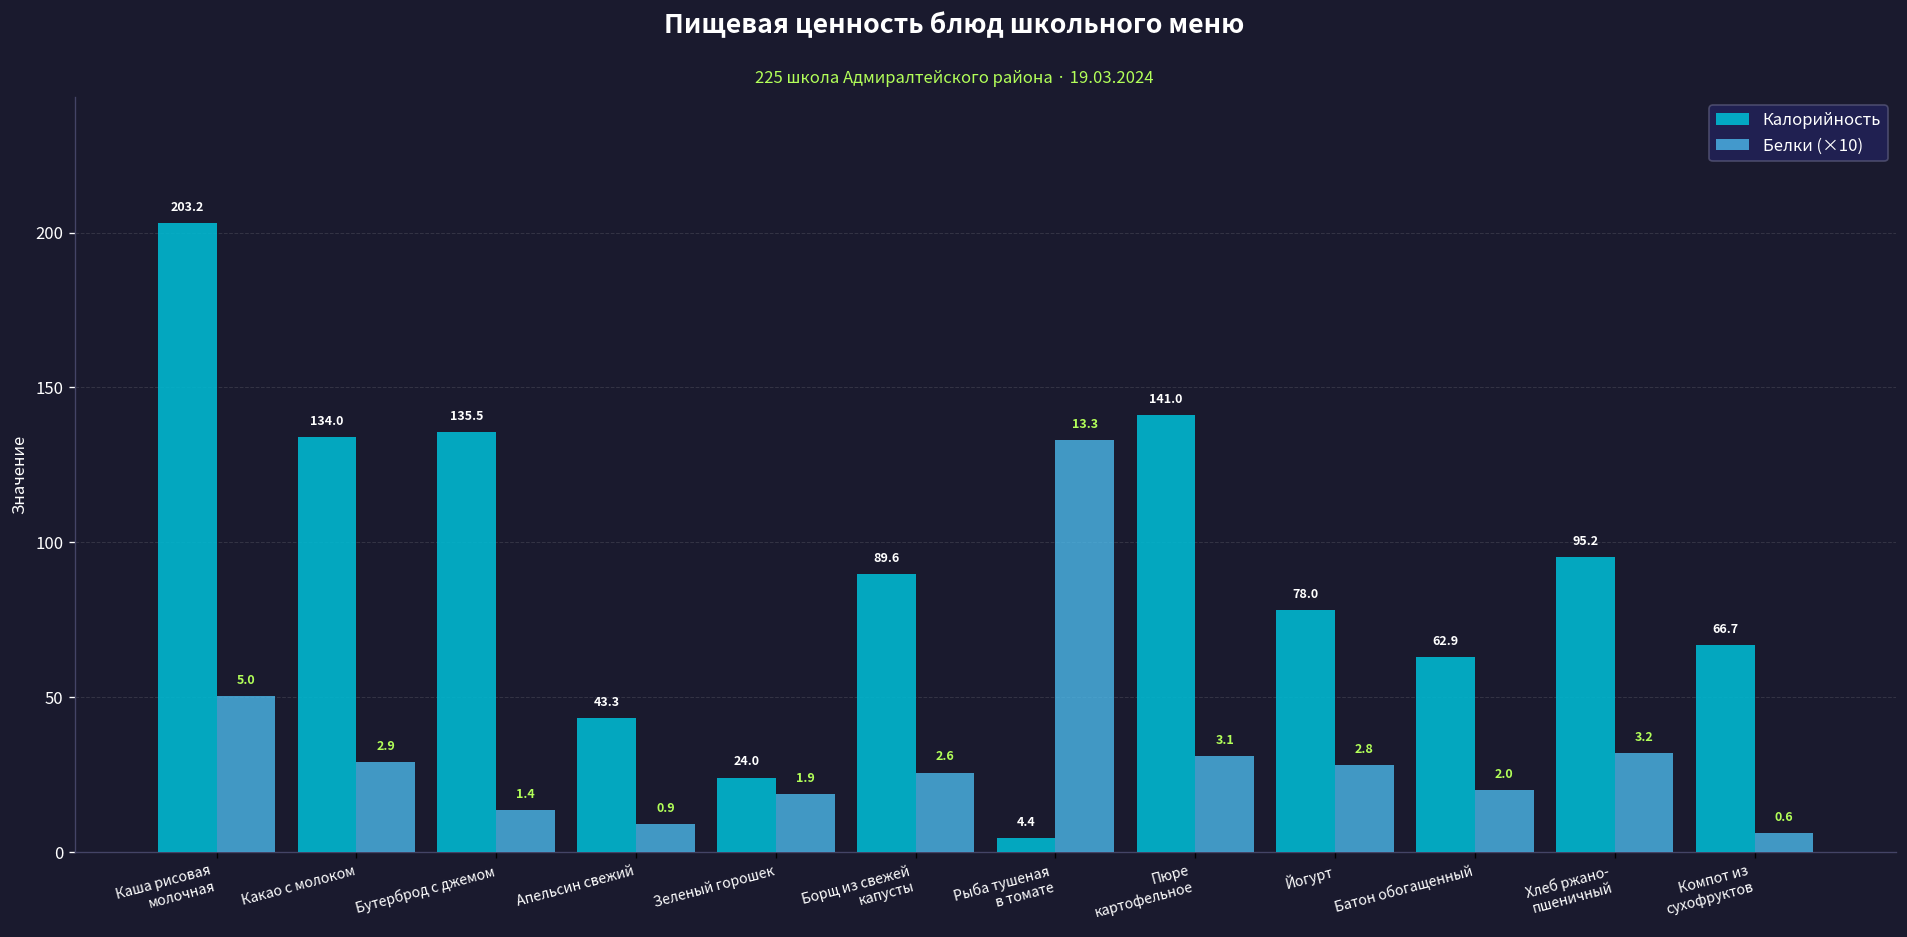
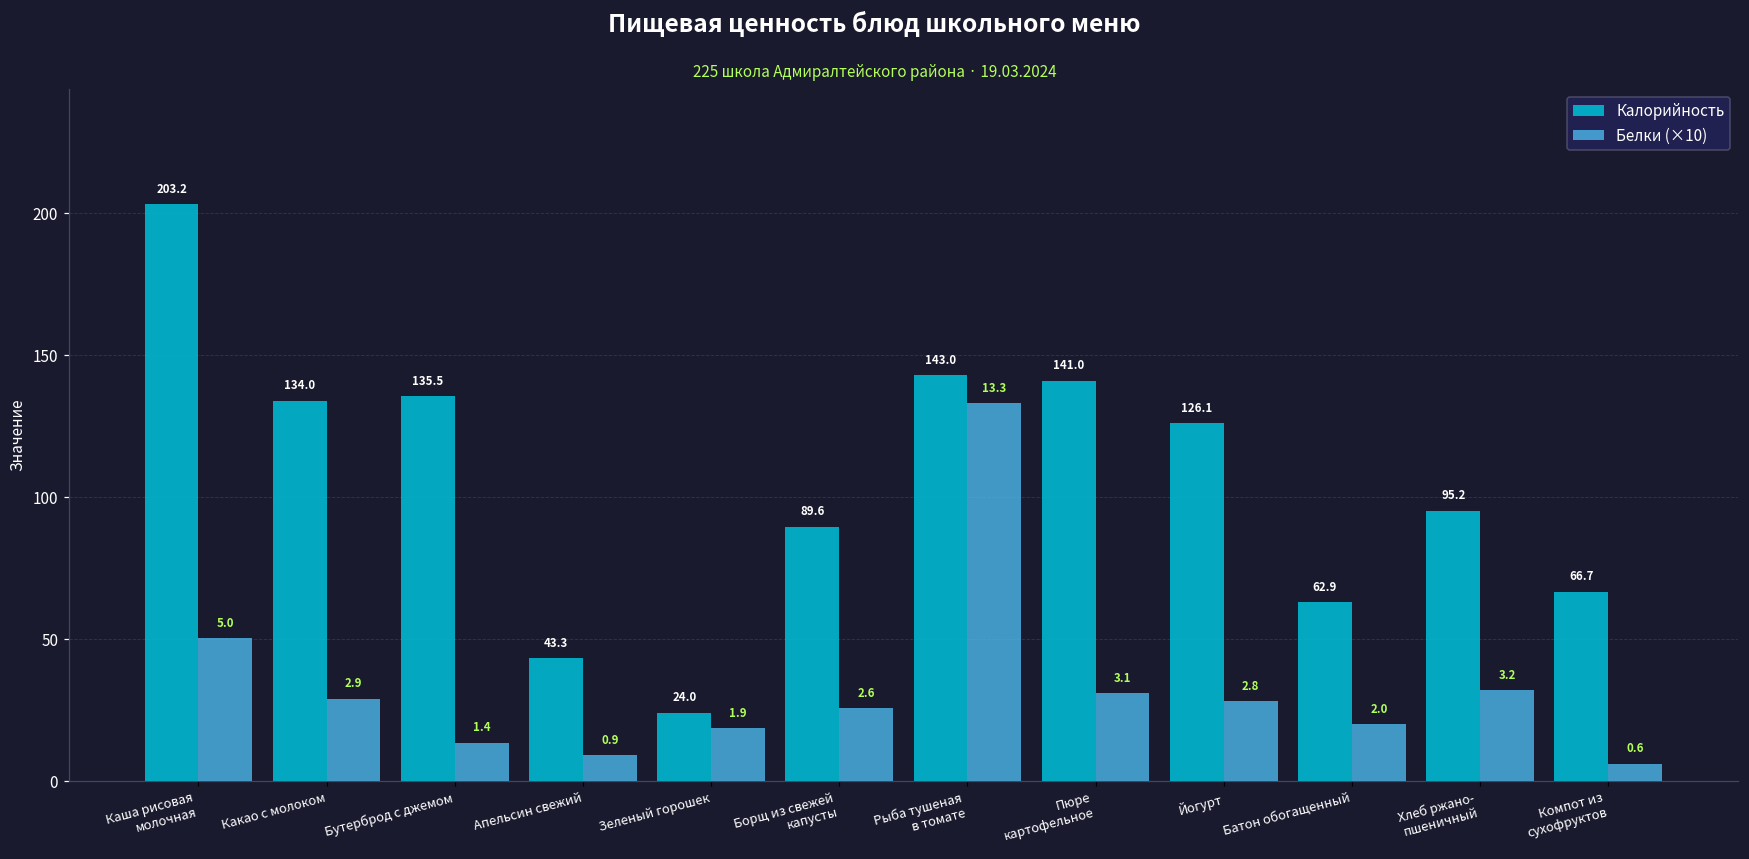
Калорийность, Рыба тушеная в томате: 4.4 -> 143.0
Калорийность, Йогурт: 78.0 -> 126.1
